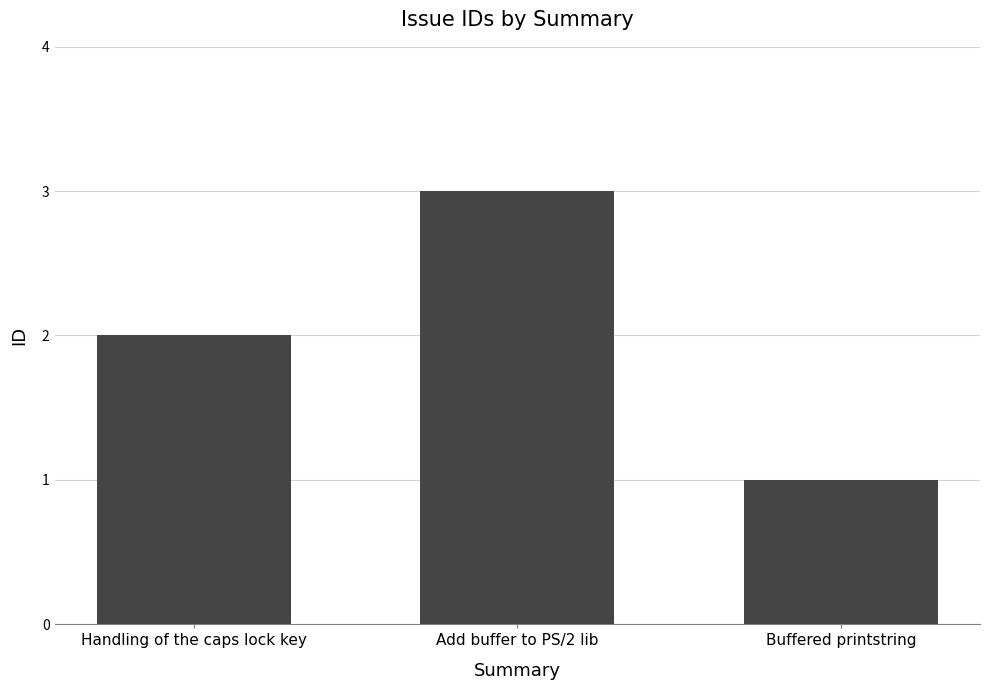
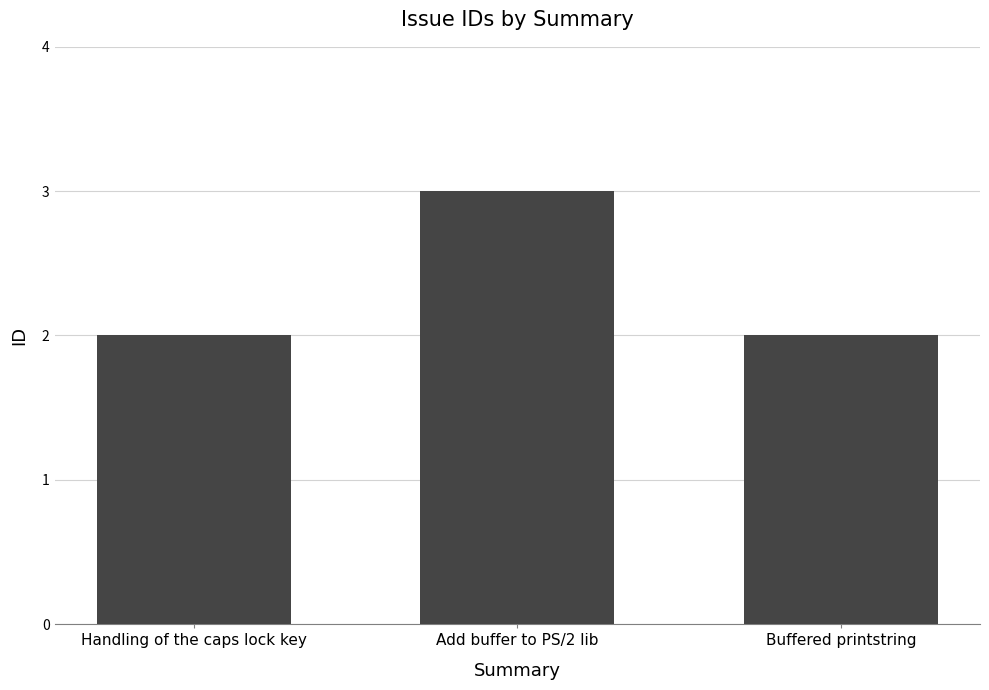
Buffered printstring: 1 -> 2
